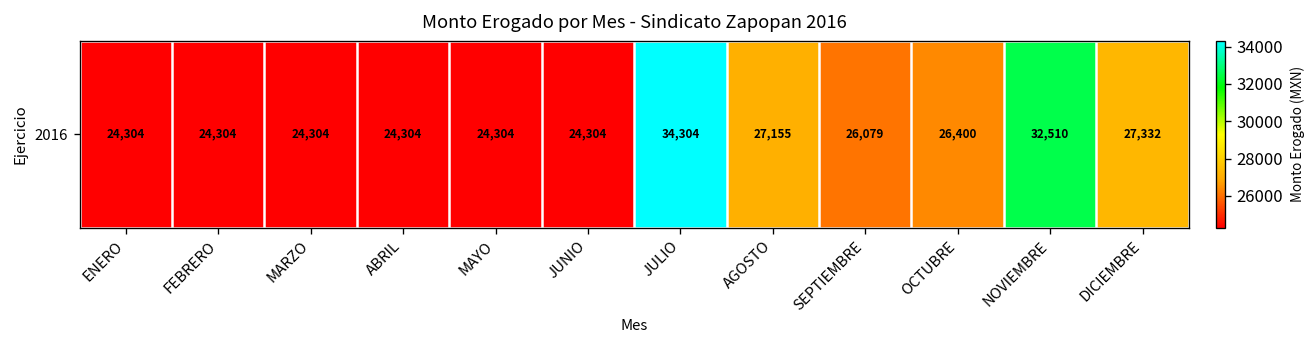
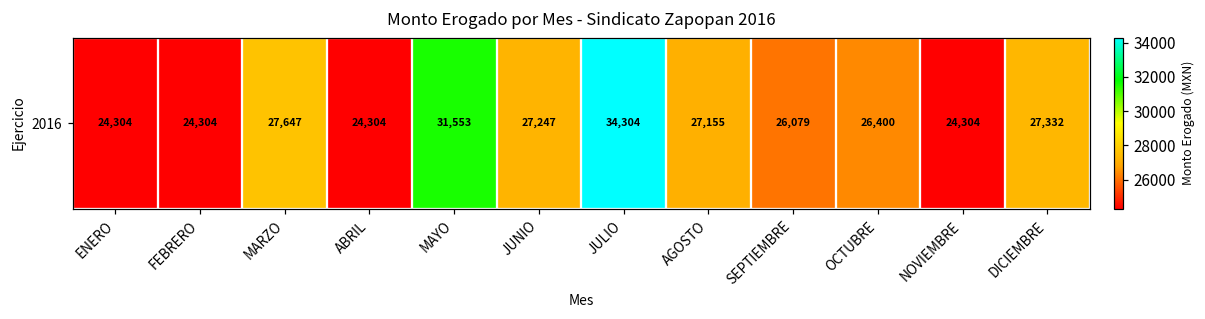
2016, MARZO: 24,304 -> 27,647
2016, MAYO: 24,304 -> 31,553
2016, JUNIO: 24,304 -> 27,247
2016, NOVIEMBRE: 32,510 -> 24,304
